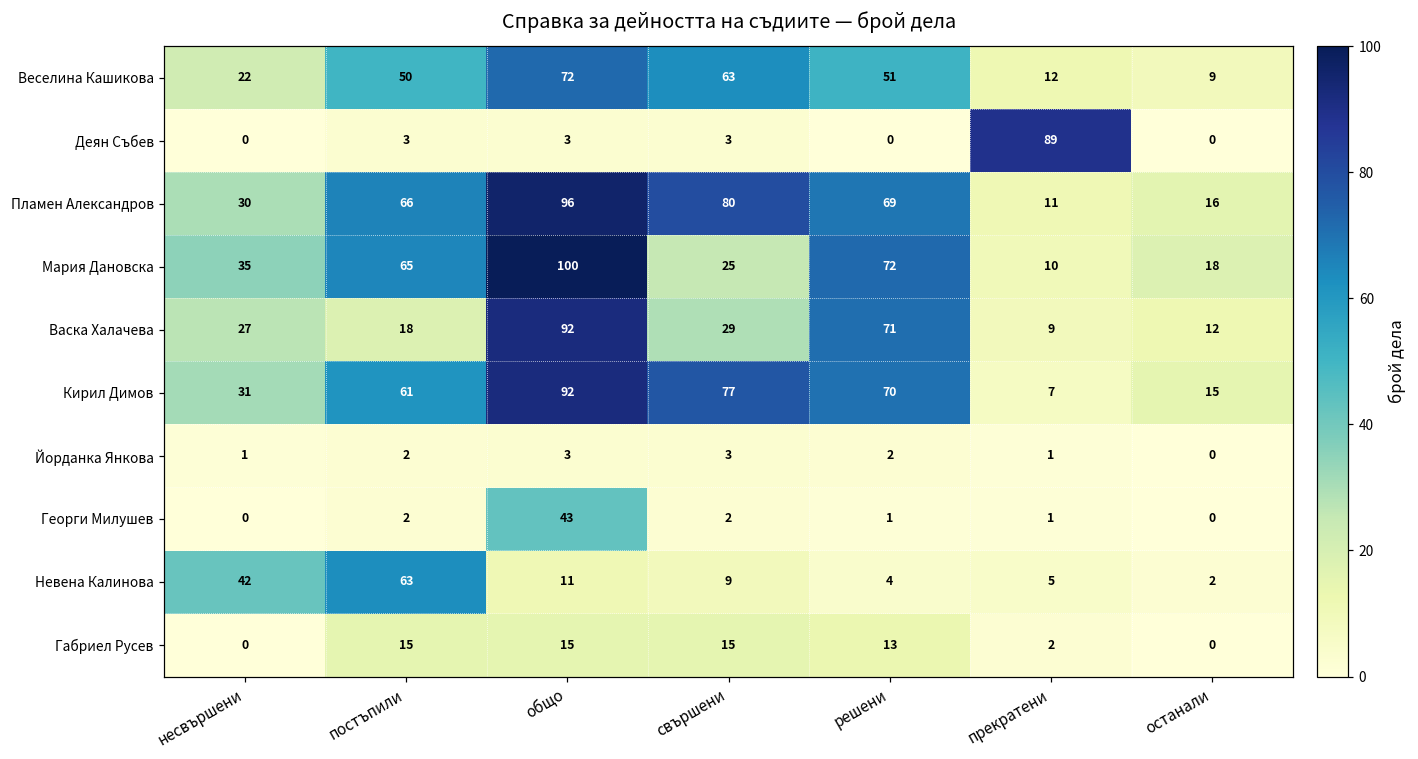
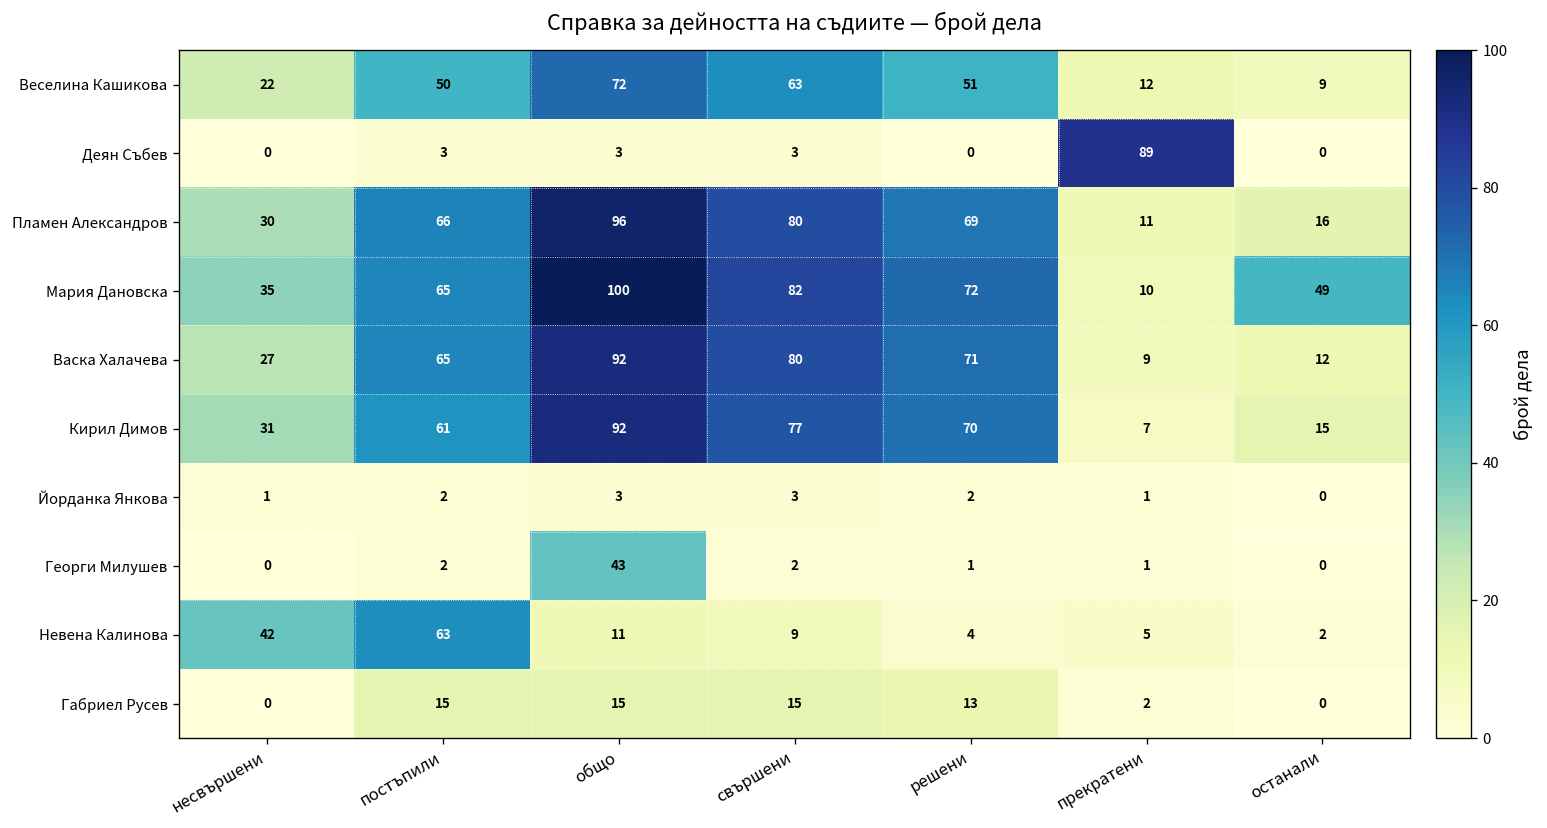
Мария Дановска, свършени: 25 -> 82
Мария Дановска, останали: 18 -> 49
Васка Халачева, постъпили: 18 -> 65
Васка Халачева, свършени: 29 -> 80
